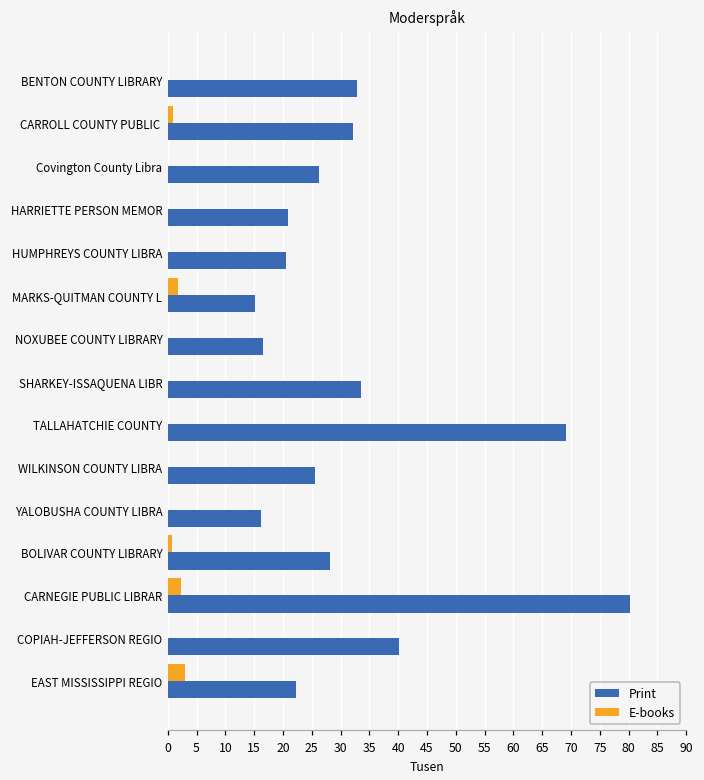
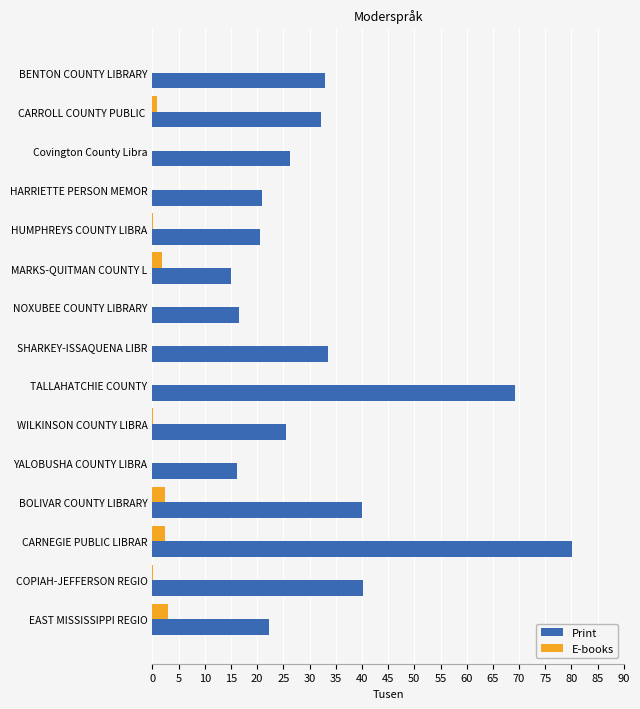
E-books, BOLIVAR COUNTY LIBRARY: 1 -> 2
Print, BOLIVAR COUNTY LIBRARY: 28 -> 40
